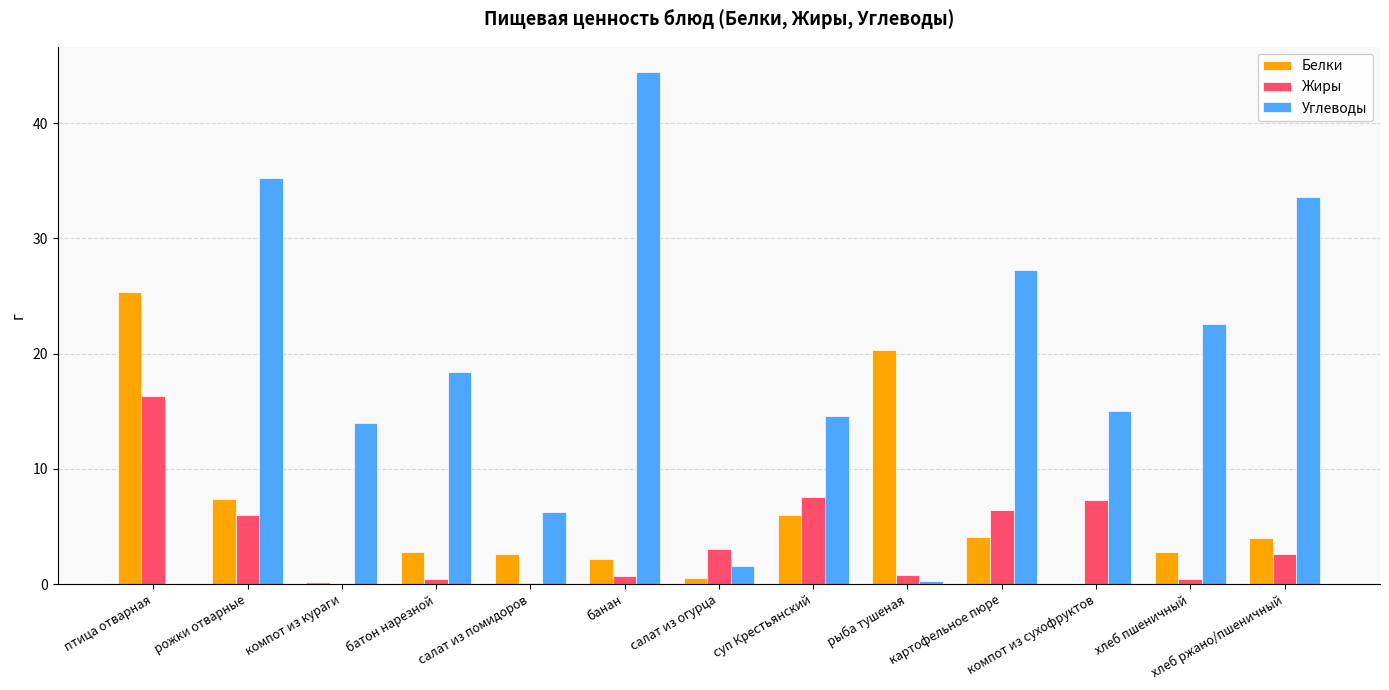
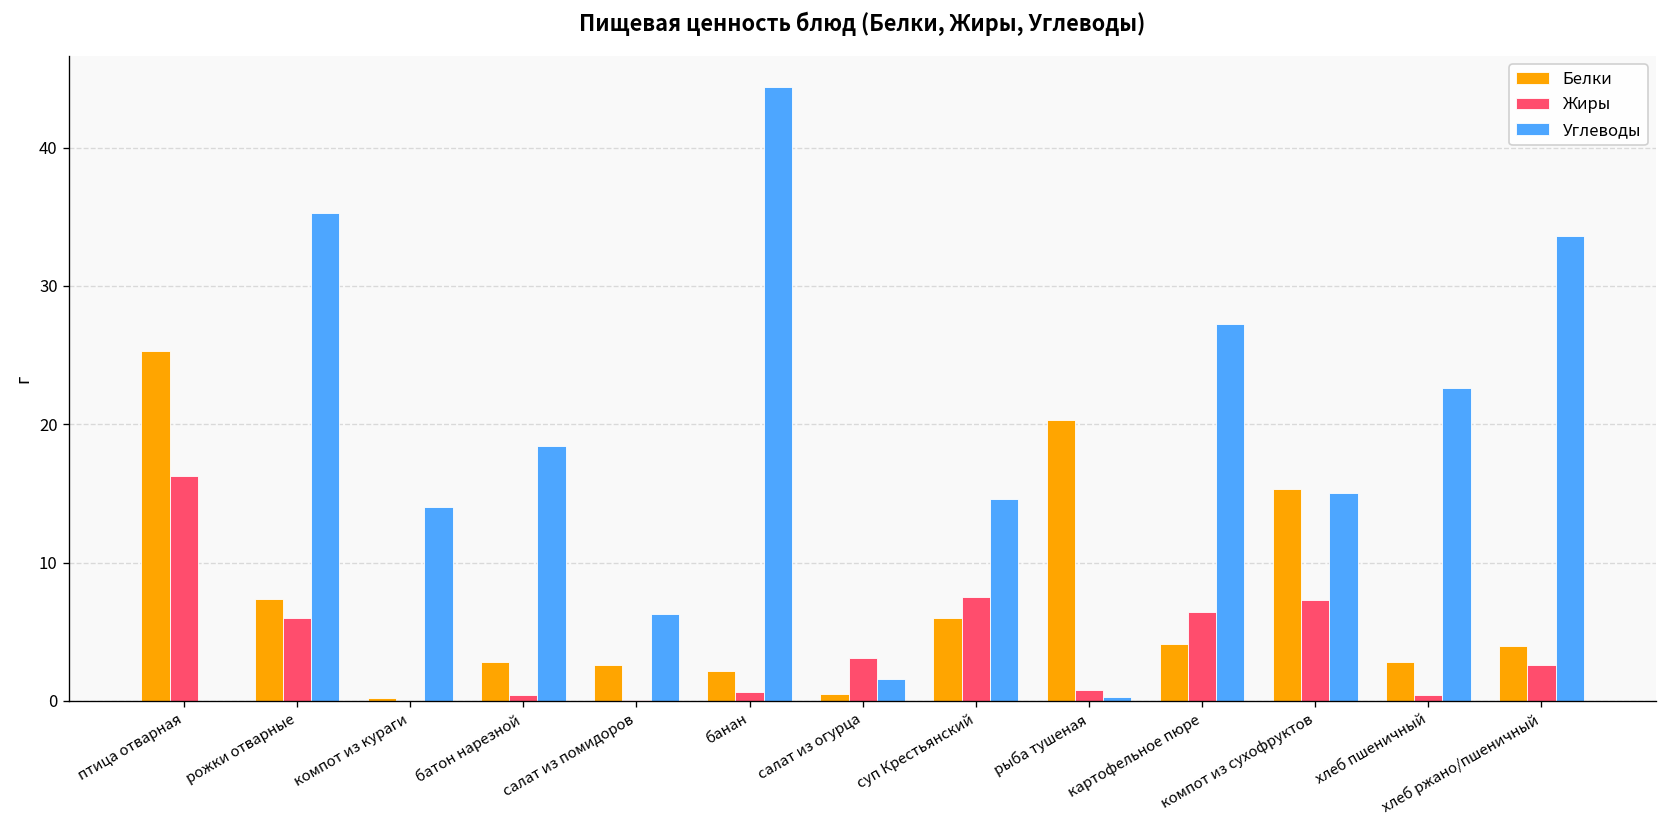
Белки, компот из сухофруктов: 0.0 -> 15.3
